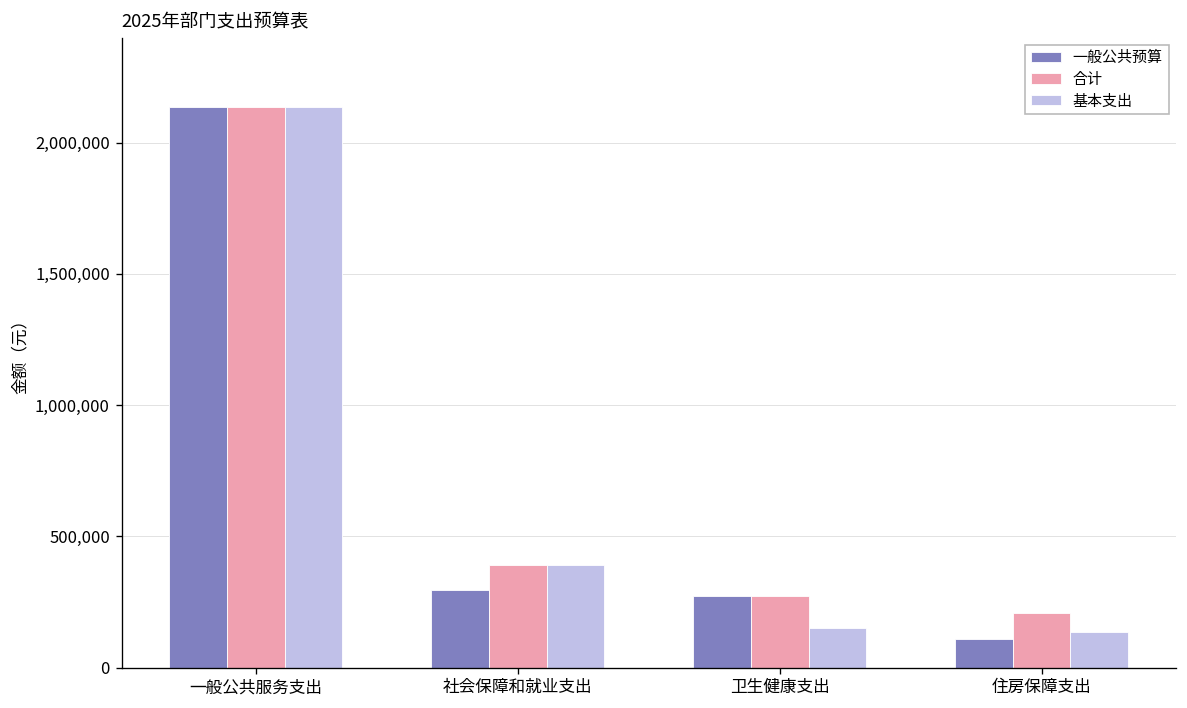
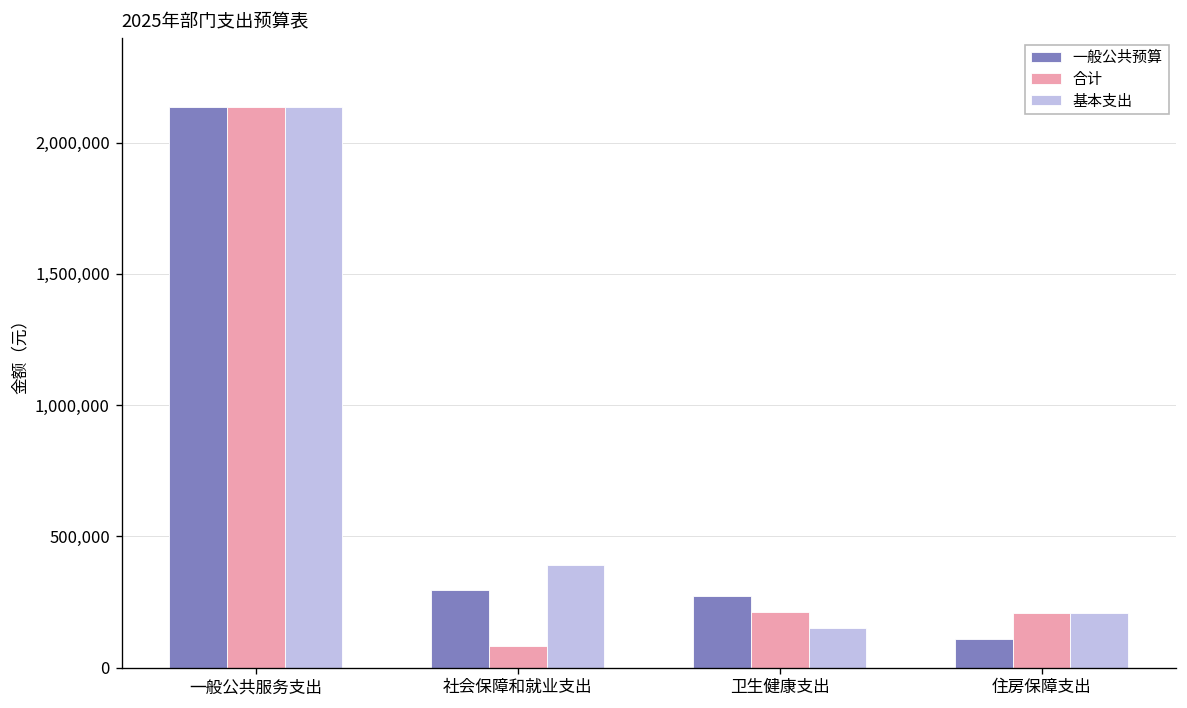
合计, 社会保障和就业支出: 390,000 -> 80,000
合计, 卫生健康支出: 270,000 -> 210,000
基本支出, 住房保障支出: 140,000 -> 210,000
